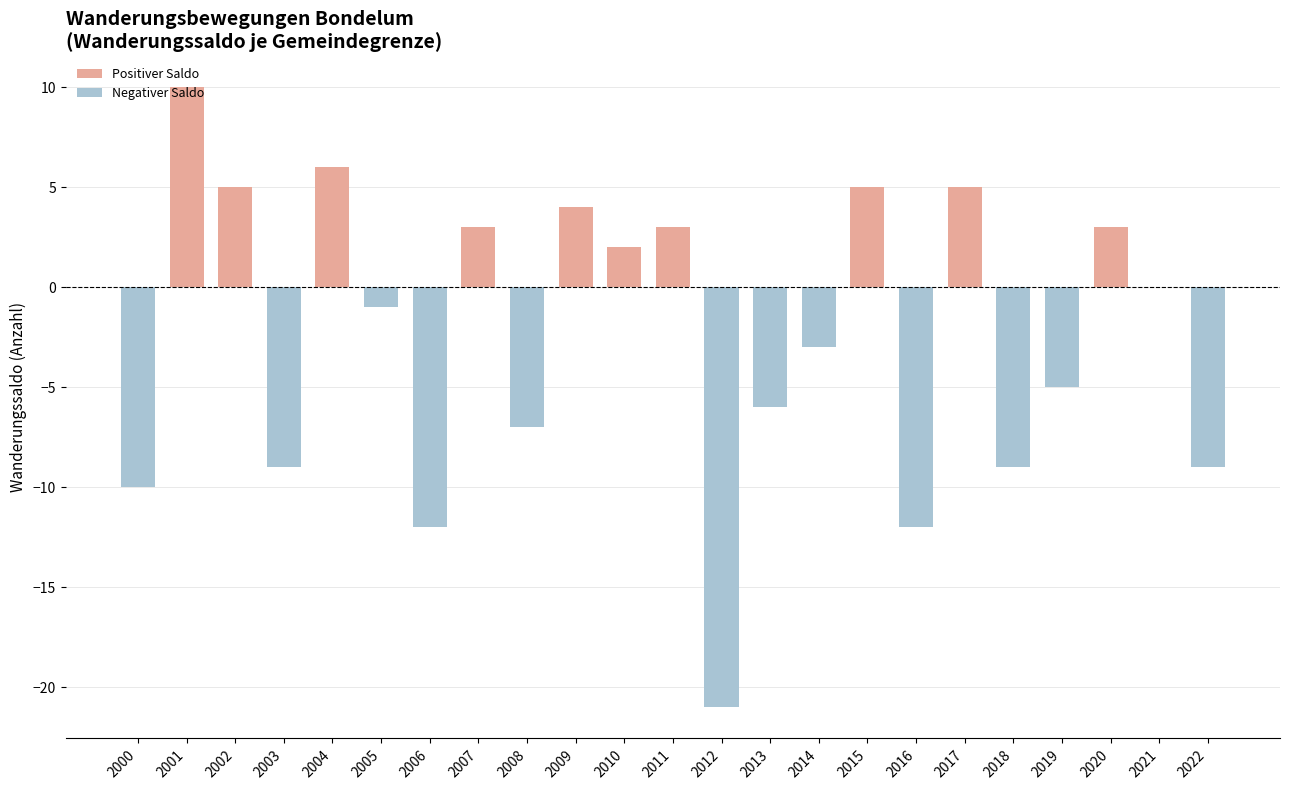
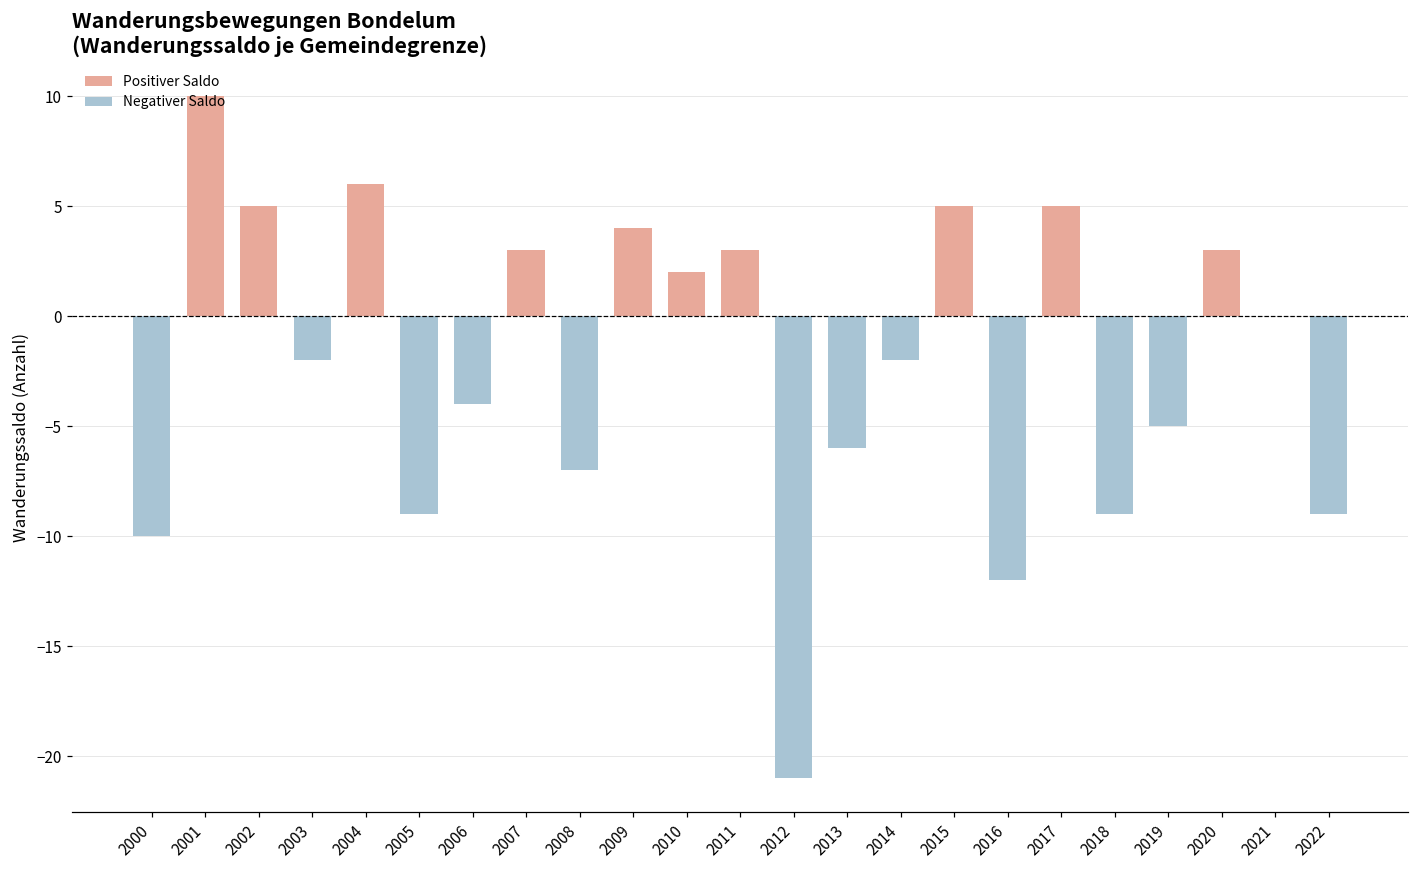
2003: -9 -> -2
2005: -1 -> -9
2006: -12 -> -4
2014: -3 -> -2
